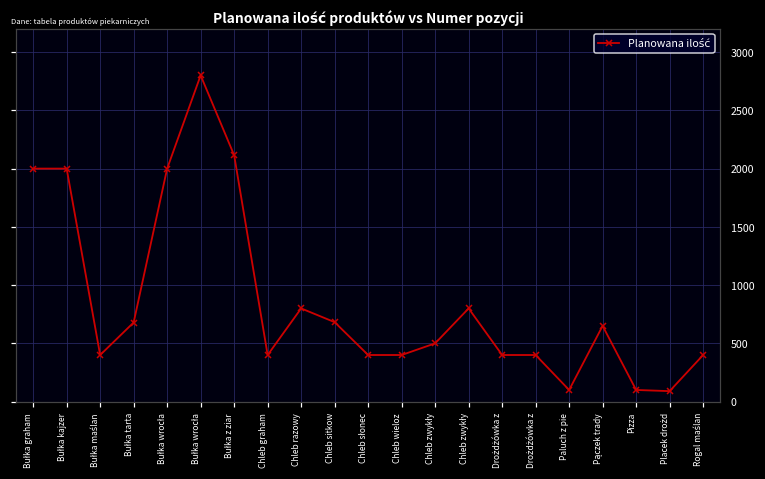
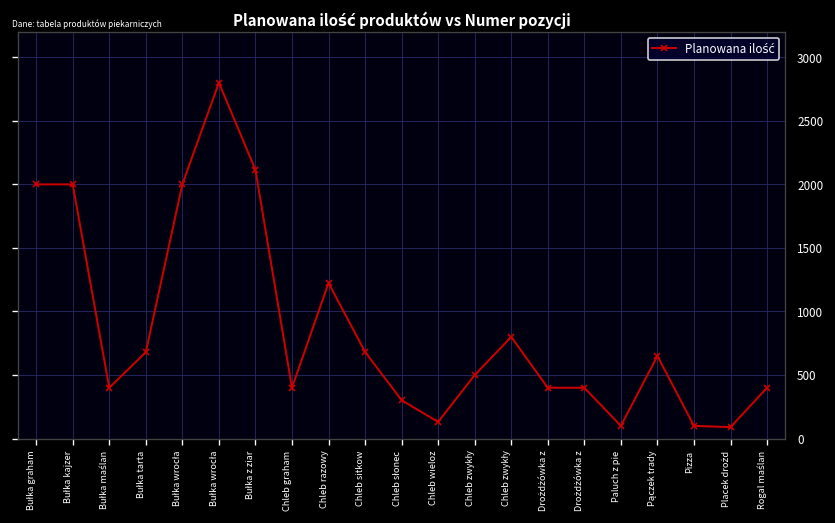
Chleb razowy: 800 -> 1220
Chleb słonec: 400 -> 300
Chleb wieloz: 400 -> 130
